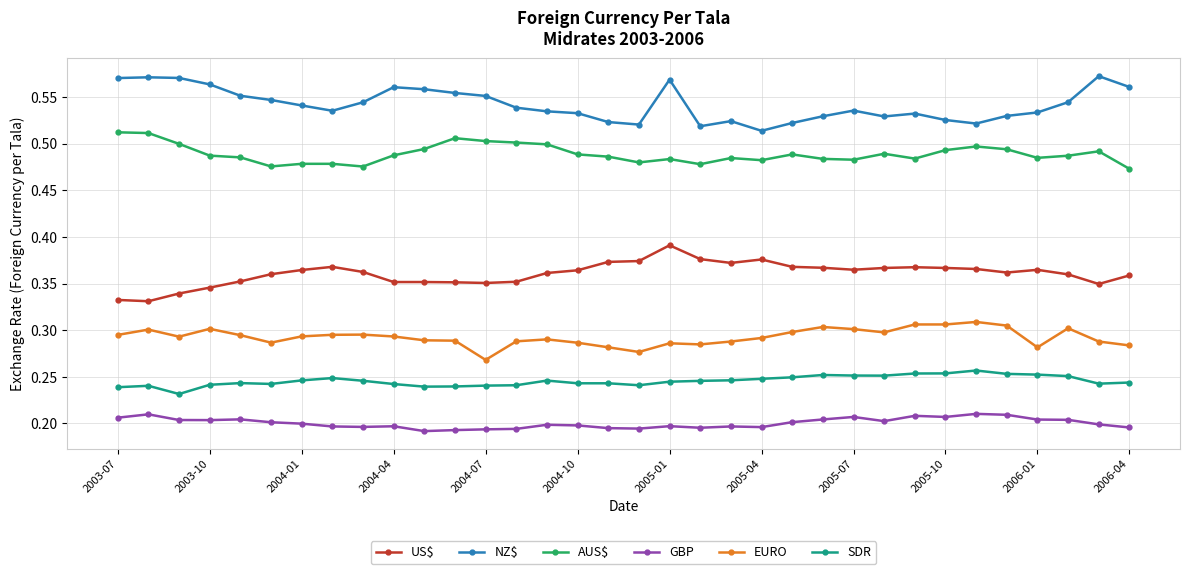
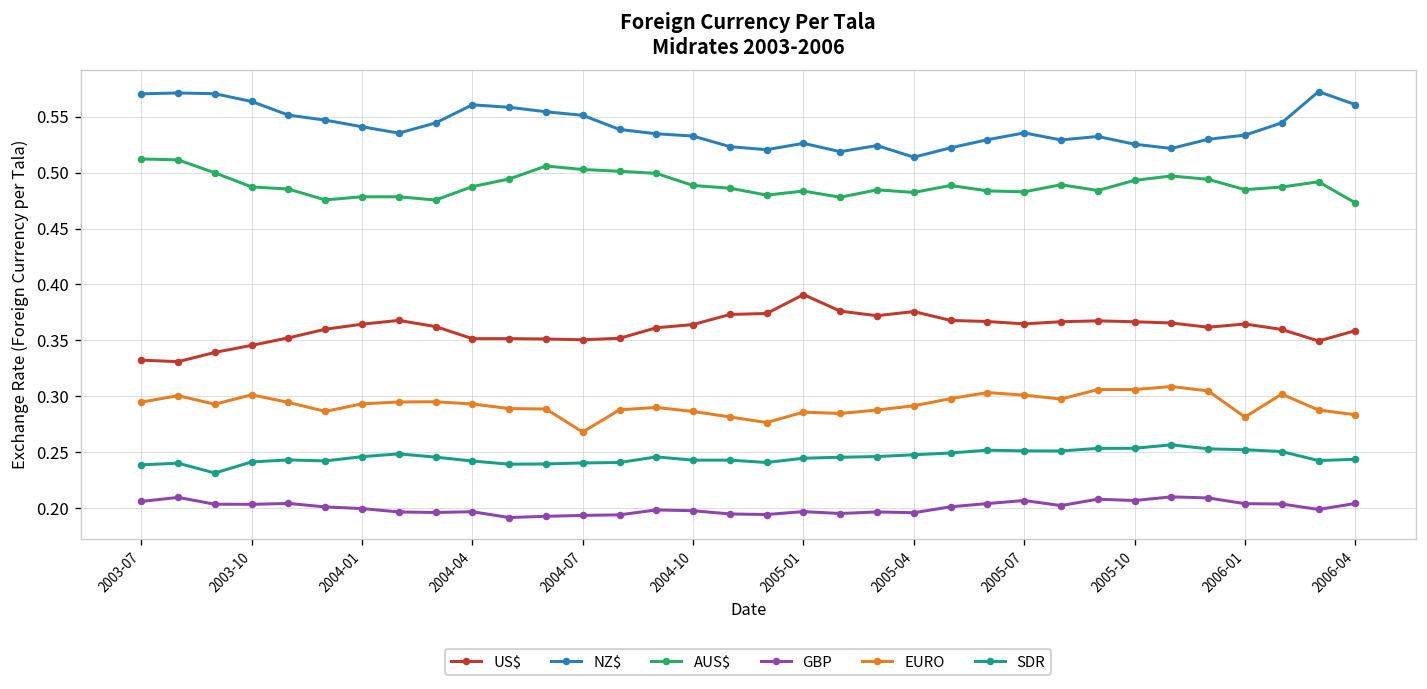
NZ$, 2005-01: 0.57 -> 0.53
GBP, 2006-04: 0.196 -> 0.204
